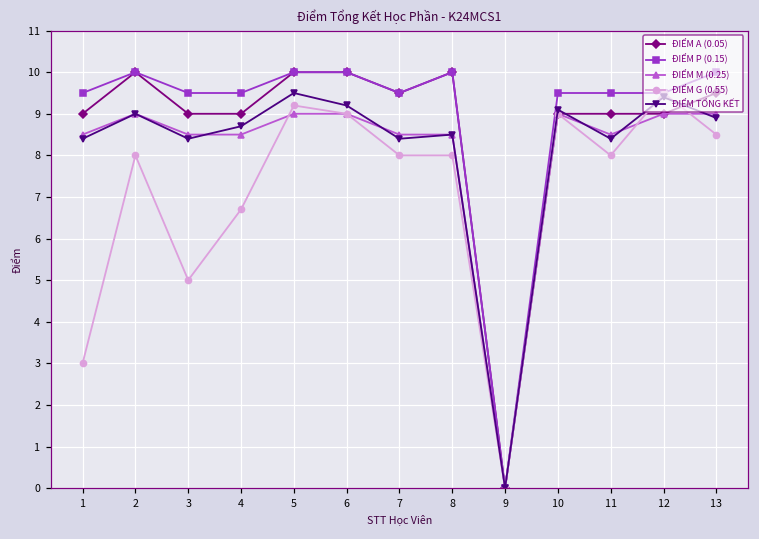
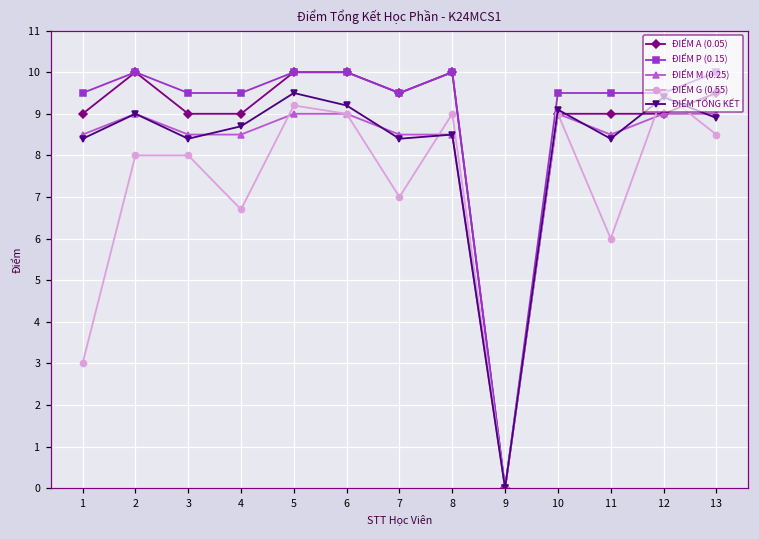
ĐIỂM G (0.55), 3: 5 -> 8
ĐIỂM G (0.55), 7: 8 -> 7
ĐIỂM G (0.55), 8: 8 -> 9
ĐIỂM G (0.55), 11: 8 -> 6
